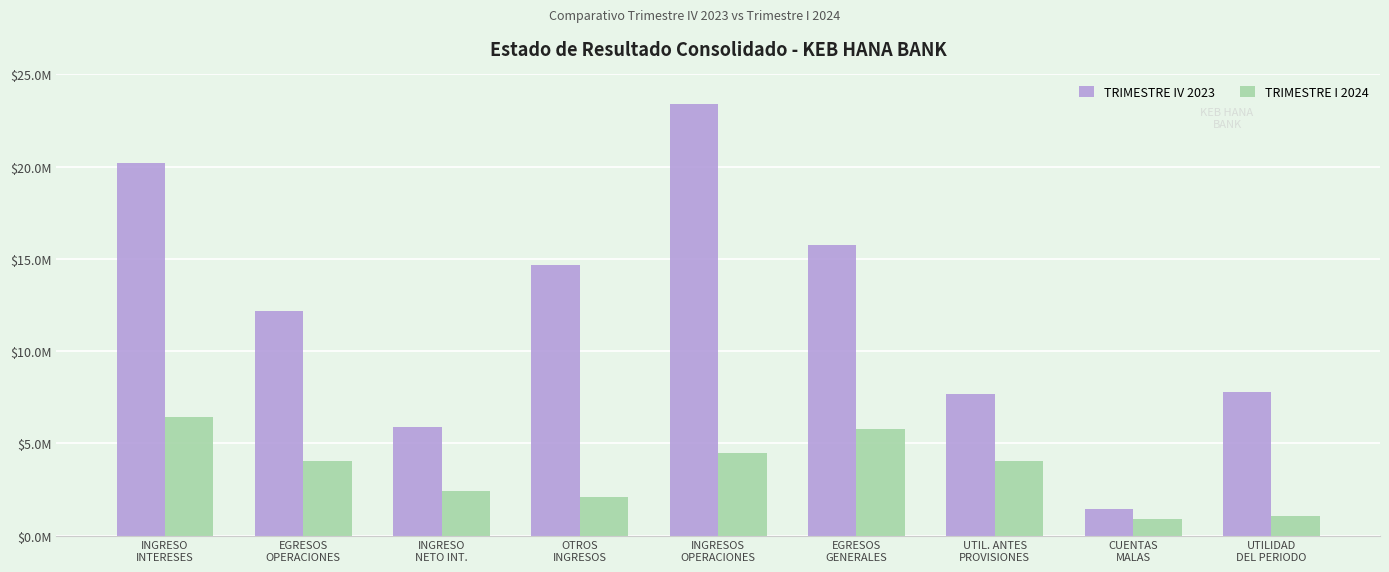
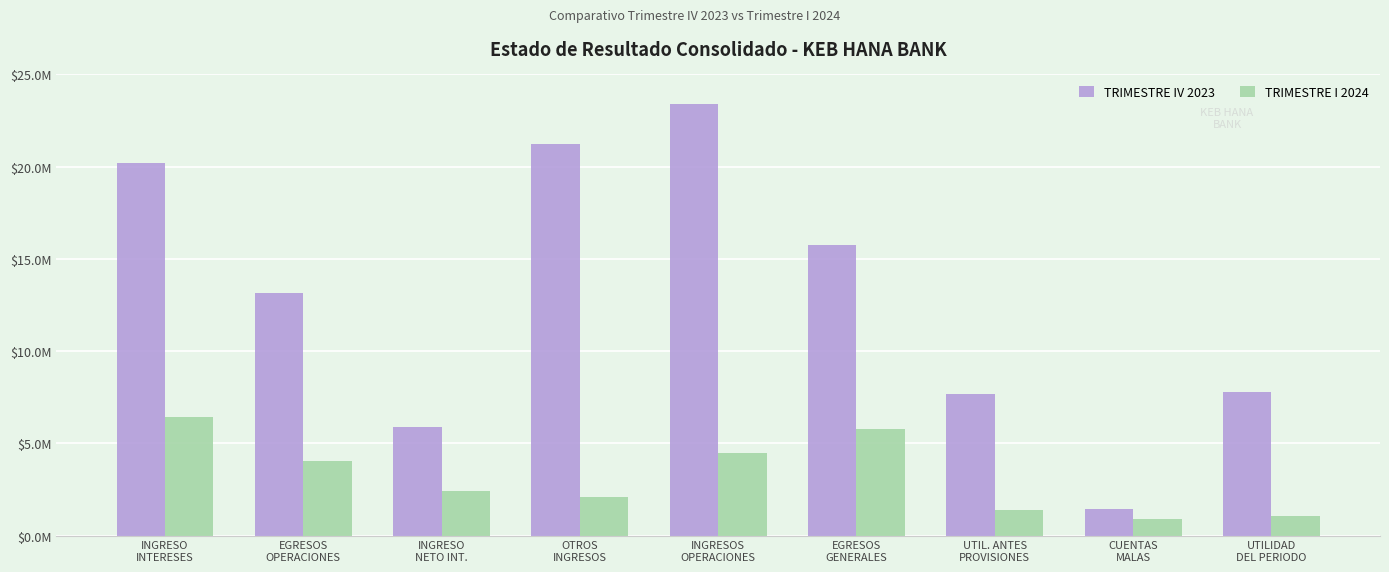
TRIMESTRE IV 2023, EGRESOS OPERACIONES: $12200000 -> $13100000
TRIMESTRE IV 2023, OTROS INGRESOS: $14600000 -> $21200000
TRIMESTRE I 2024, UTIL. ANTES PROVISIONES: $4100000 -> $1400000
